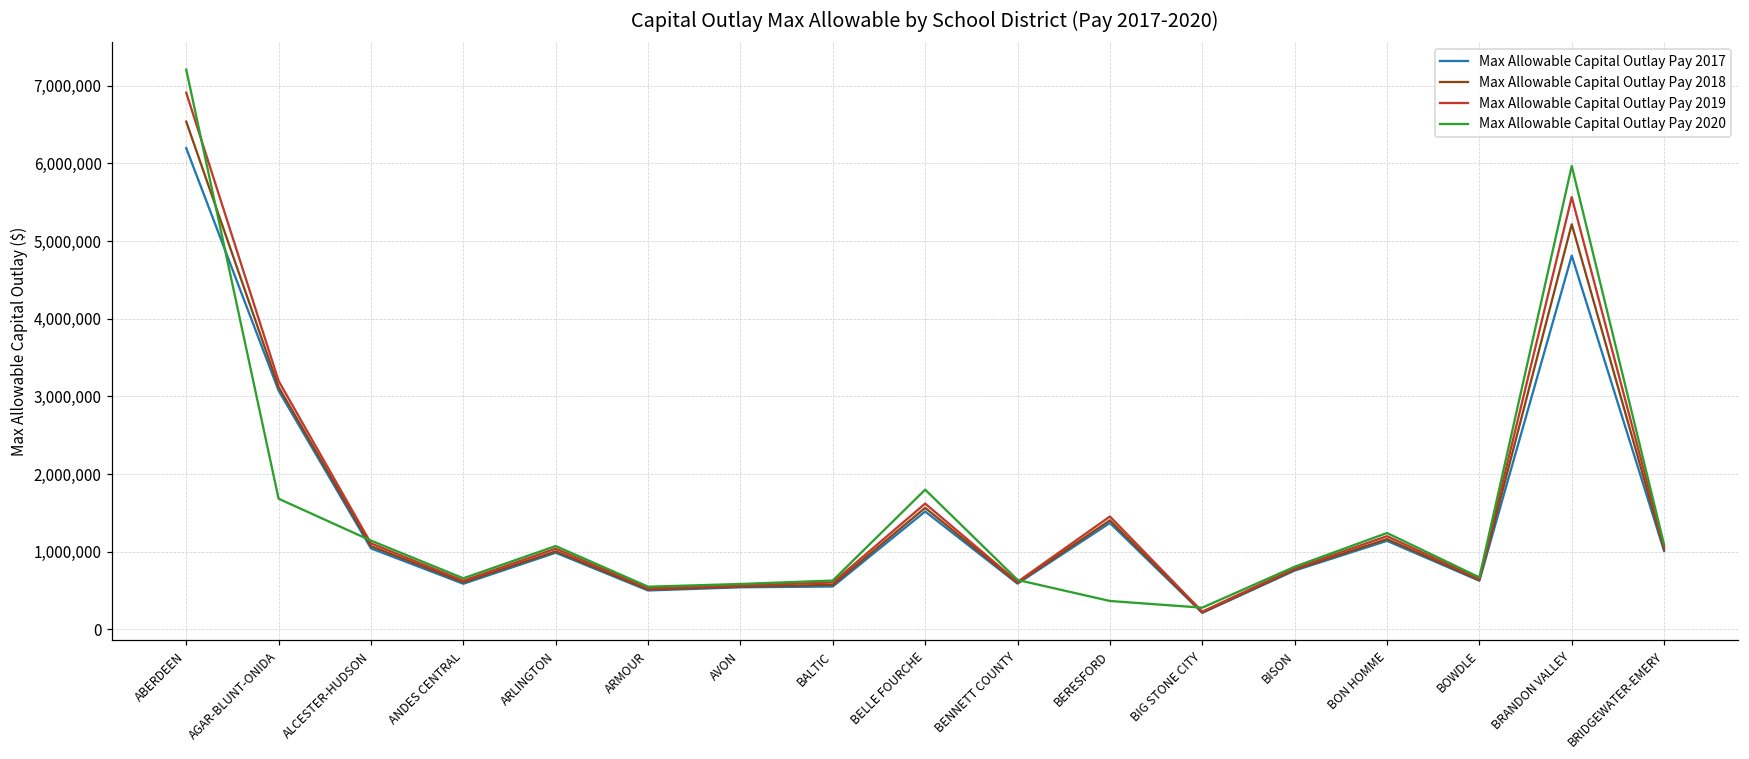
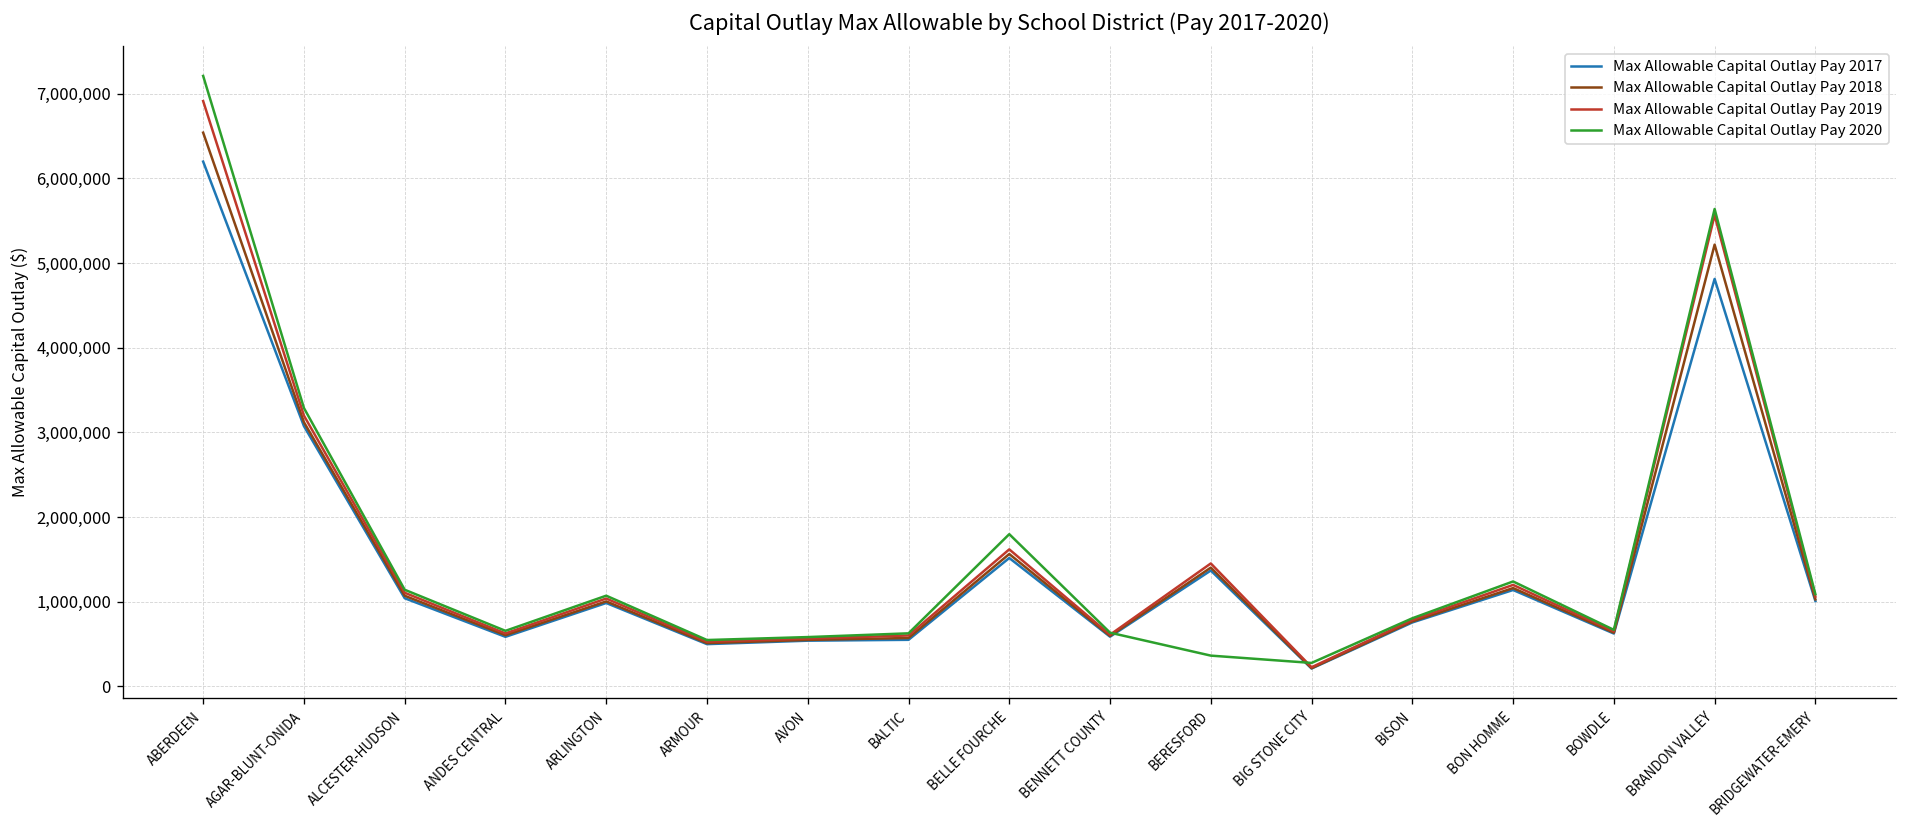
Max Allowable Capital Outlay Pay 2020, AGAR-BLUNT-ONIDA: 1,700,000 -> 3,300,000
Max Allowable Capital Outlay Pay 2020, BRANDON VALLEY: 6,000,000 -> 5,600,000
